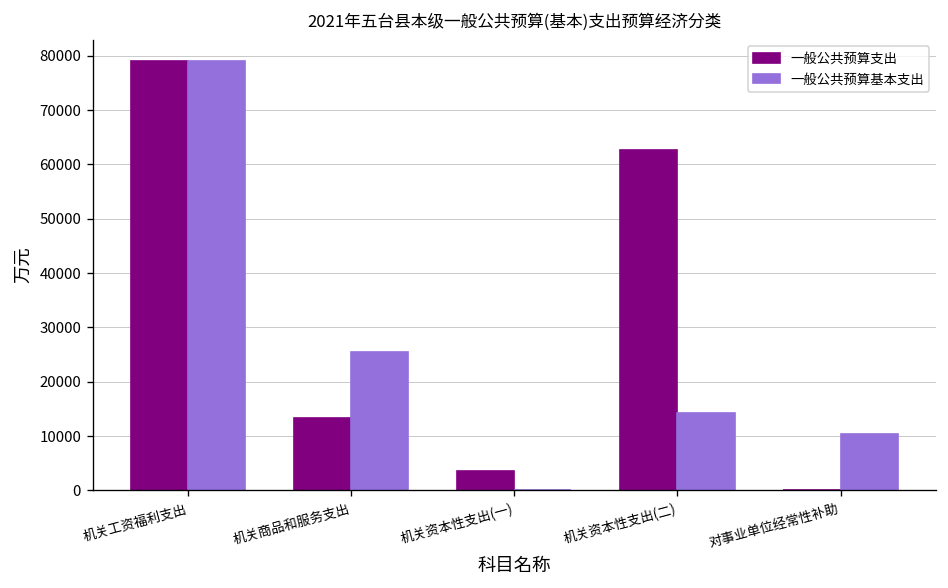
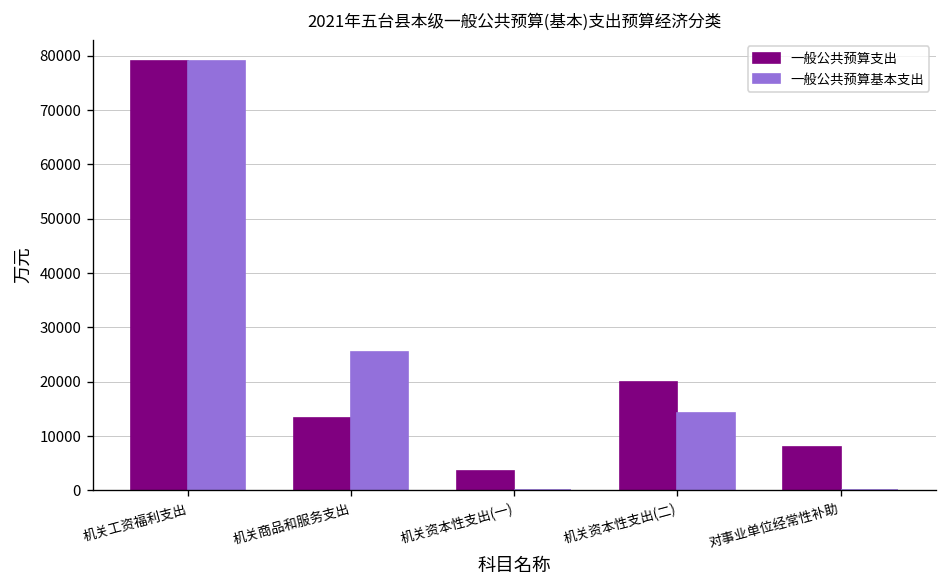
一般公共预算支出, 机关资本性支出(二): 63000 -> 20000
一般公共预算支出, 对事业单位经常性补助: 0 -> 8000
一般公共预算基本支出, 对事业单位经常性补助: 10000 -> 0
